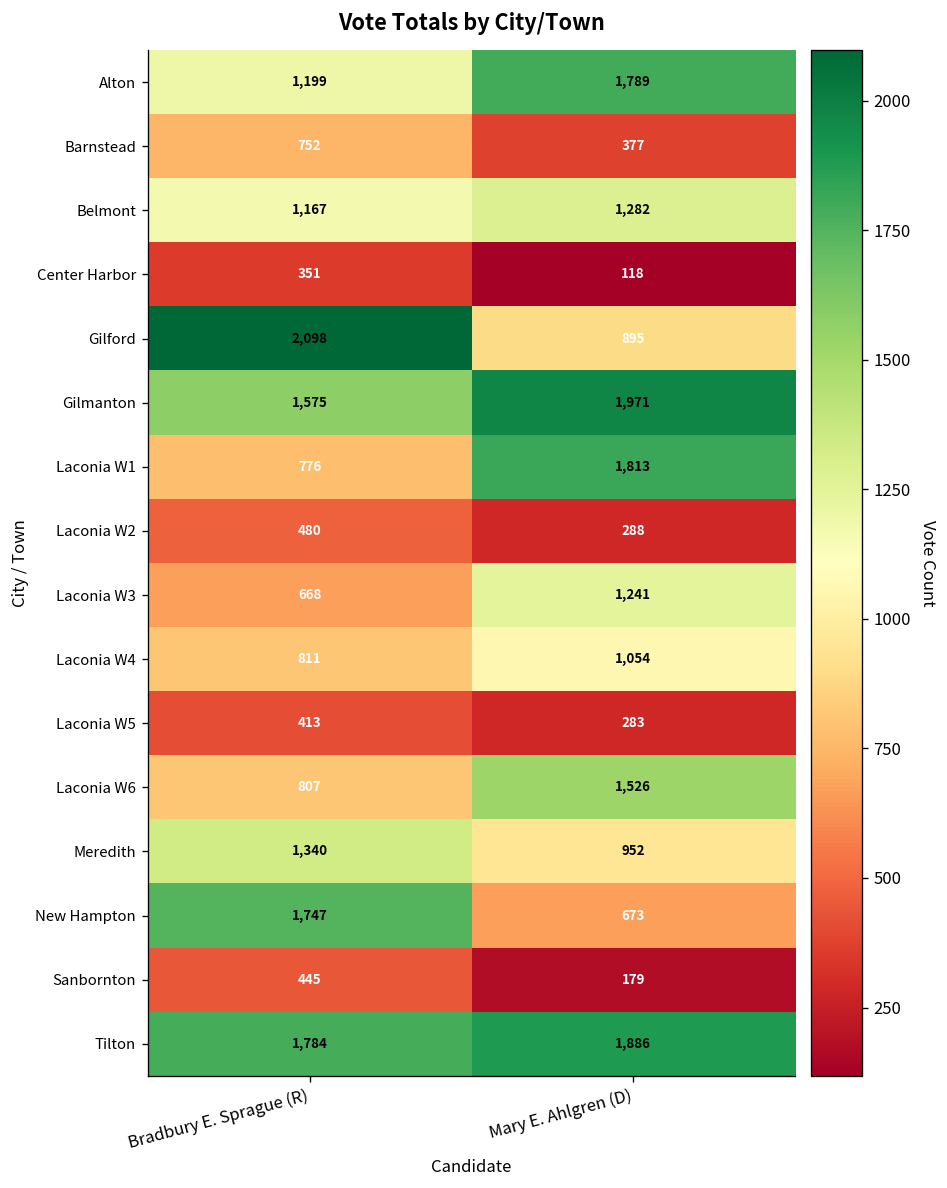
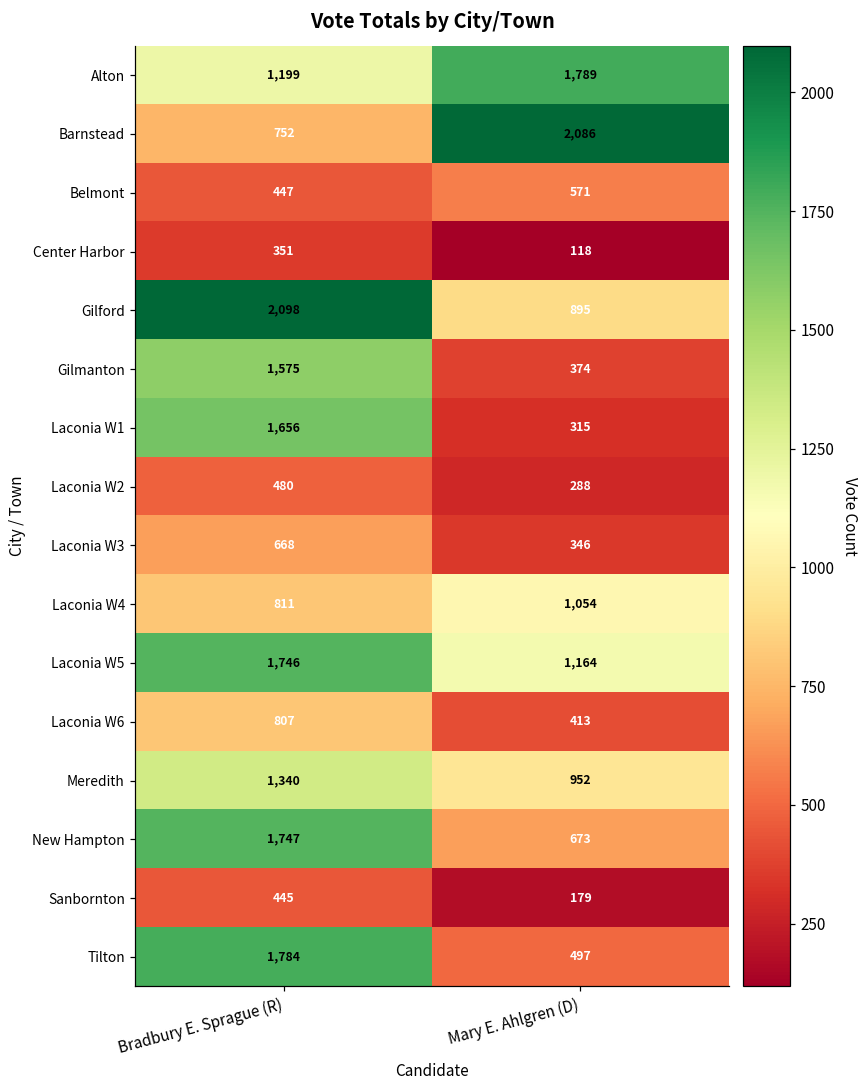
Barnstead, Mary E. Ahlgren (D): 377 -> 2,086
Belmont, Bradbury E. Sprague (R): 1,167 -> 447
Belmont, Mary E. Ahlgren (D): 1,282 -> 571
Gilmanton, Mary E. Ahlgren (D): 1,971 -> 374
Laconia W1, Bradbury E. Sprague (R): 776 -> 1,656
Laconia W1, Mary E. Ahlgren (D): 1,813 -> 315
Laconia W3, Mary E. Ahlgren (D): 1,241 -> 346
Laconia W5, Bradbury E. Sprague (R): 413 -> 1,746
Laconia W5, Mary E. Ahlgren (D): 283 -> 1,164
Laconia W6, Mary E. Ahlgren (D): 1,526 -> 413
Tilton, Mary E. Ahlgren (D): 1,886 -> 497
